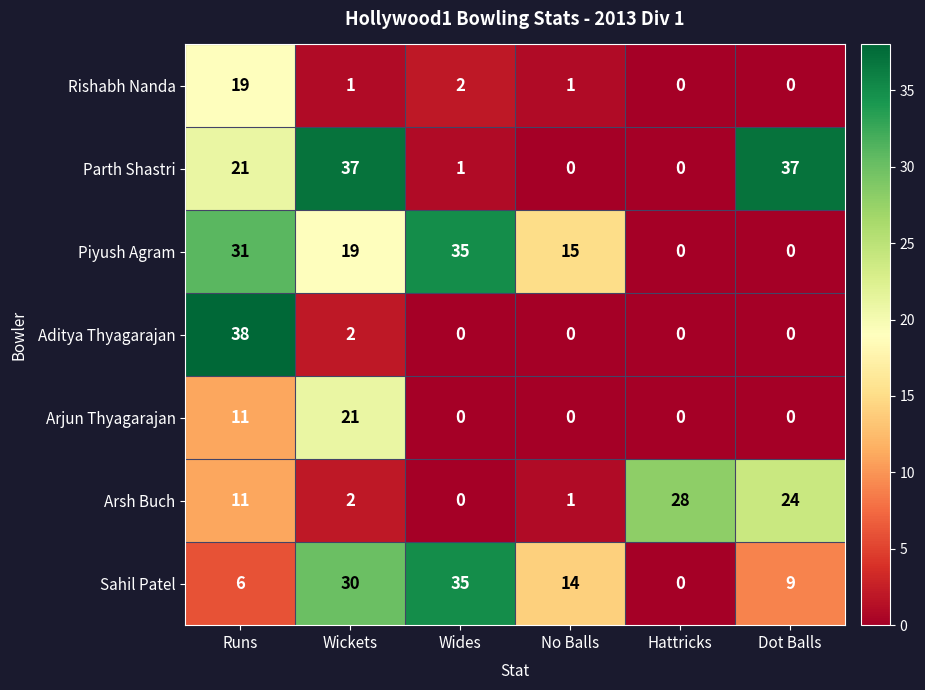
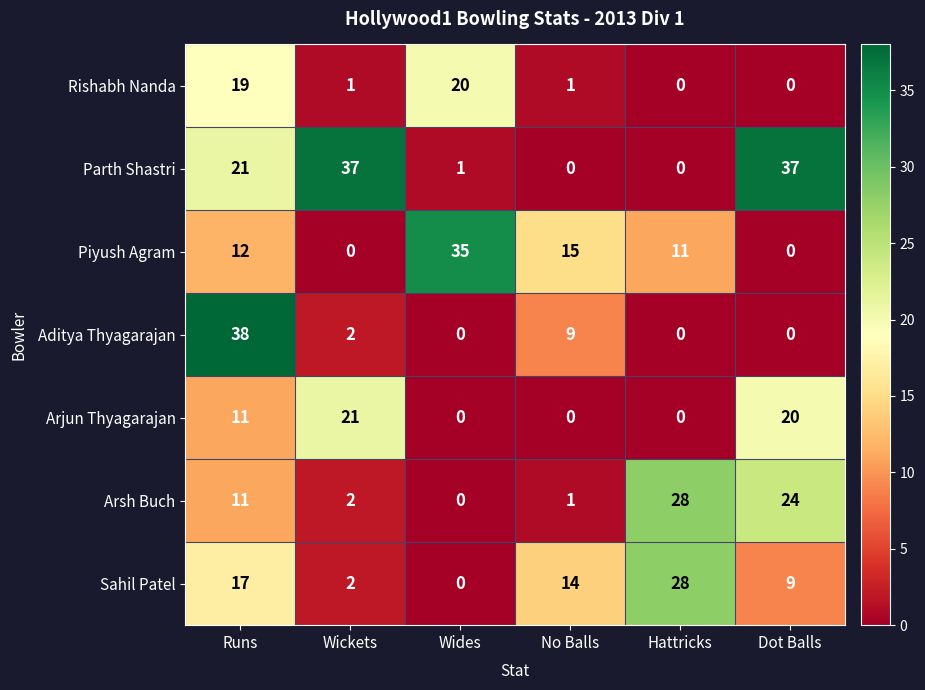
Rishabh Nanda, Wides: 2 -> 20
Piyush Agram, Runs: 31 -> 12
Piyush Agram, Wickets: 19 -> 0
Piyush Agram, Hattricks: 0 -> 11
Aditya Thyagarajan, No Balls: 0 -> 9
Arjun Thyagarajan, Dot Balls: 0 -> 20
Sahil Patel, Runs: 6 -> 17
Sahil Patel, Wickets: 30 -> 2
Sahil Patel, Wides: 35 -> 0
Sahil Patel, Hattricks: 0 -> 28
